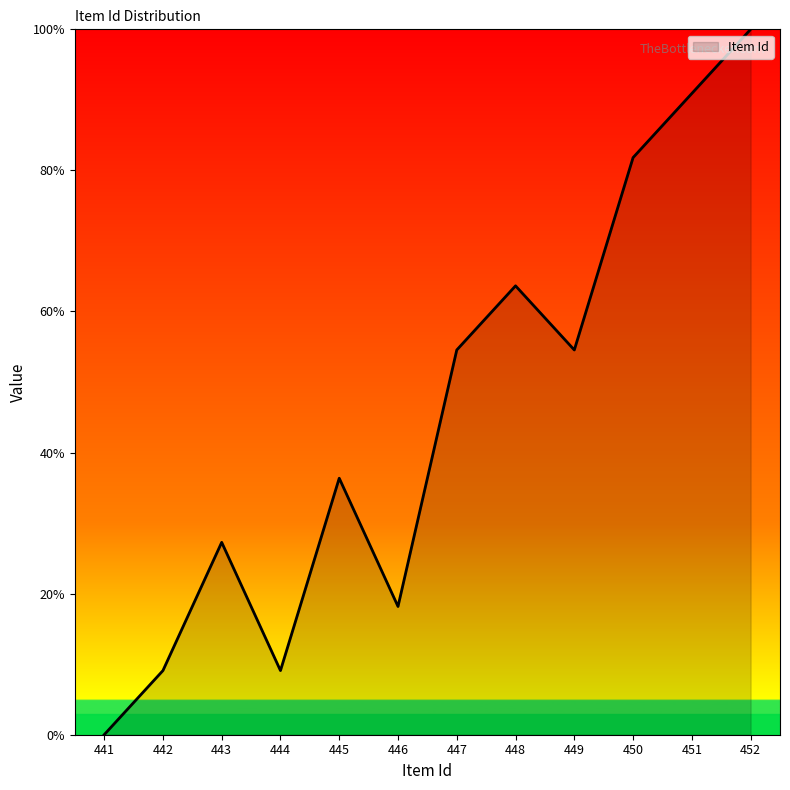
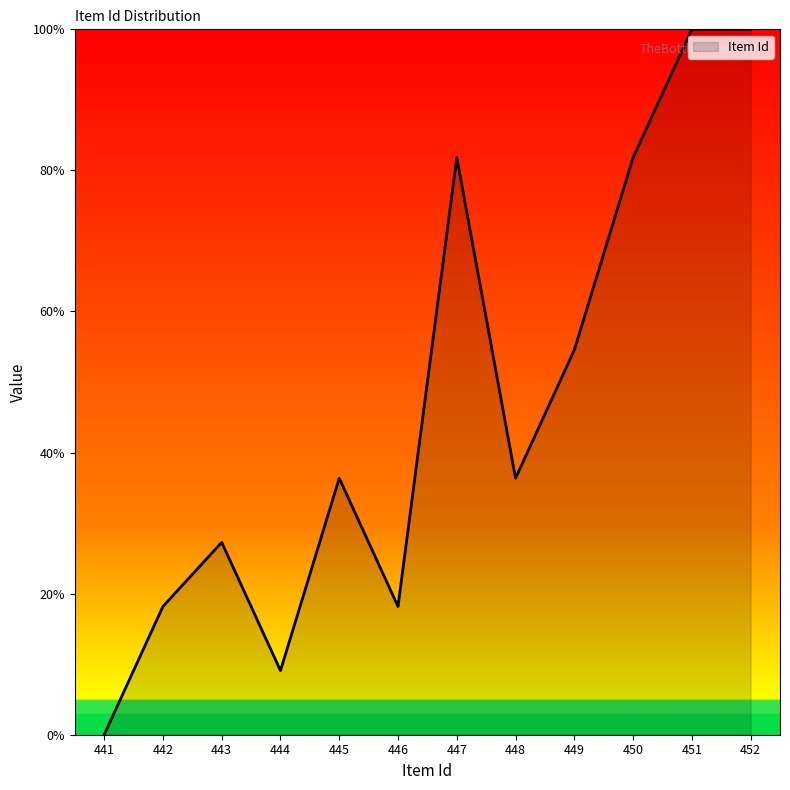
442: 9% -> 18%
447: 55% -> 82%
448: 64% -> 36%
451: 91% -> 100%
